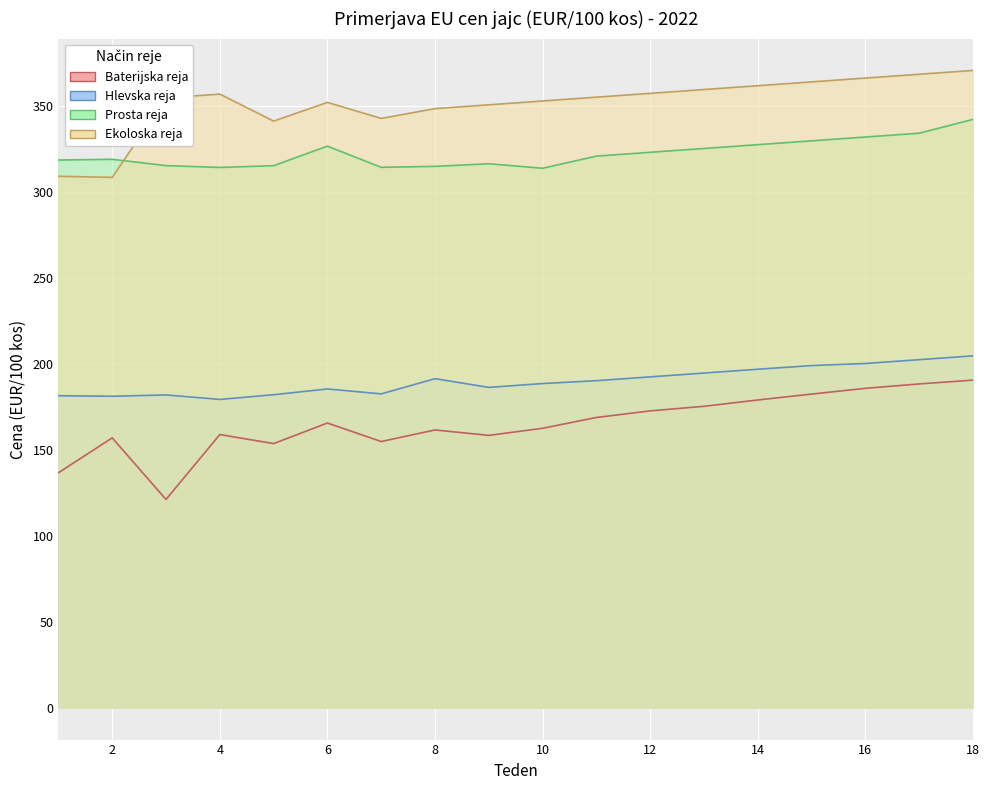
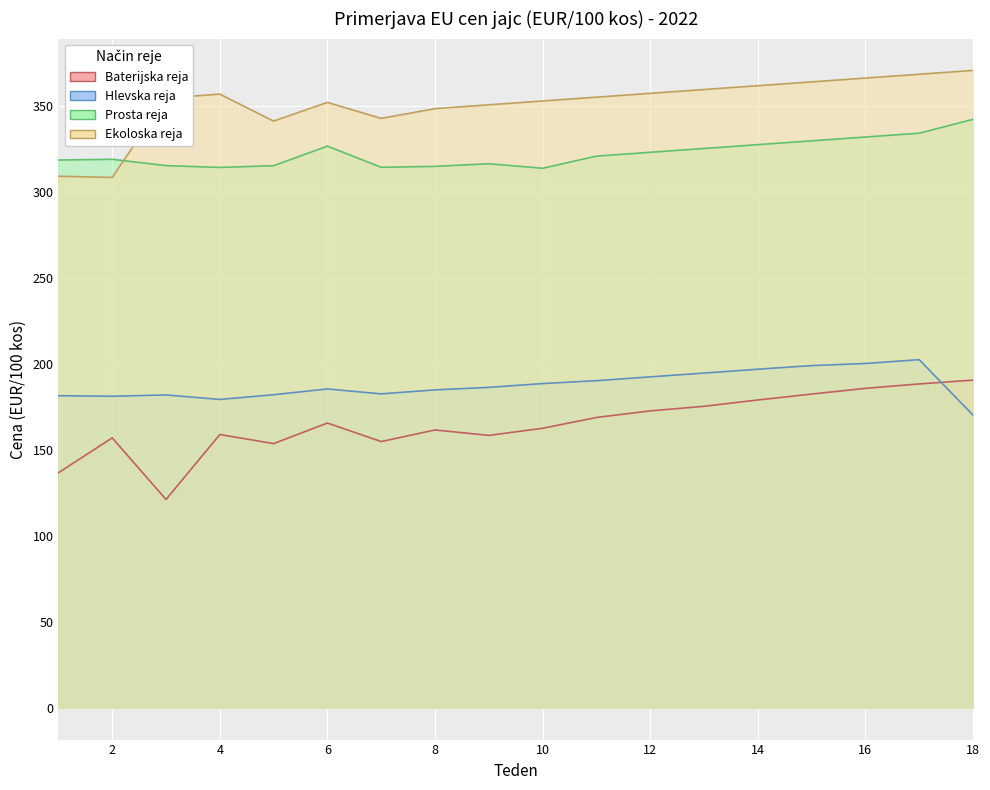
Hlevska reja, 8: 191 -> 185
Hlevska reja, 18: 205 -> 170
